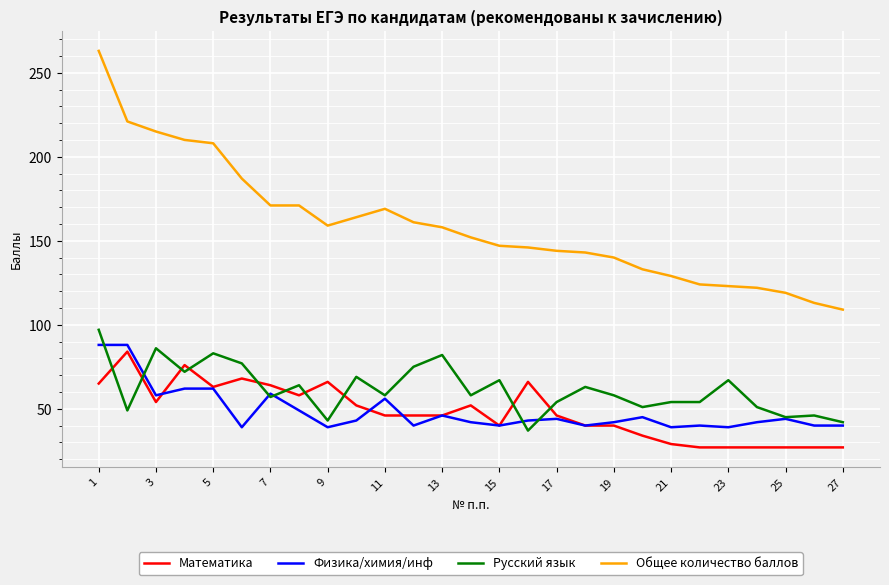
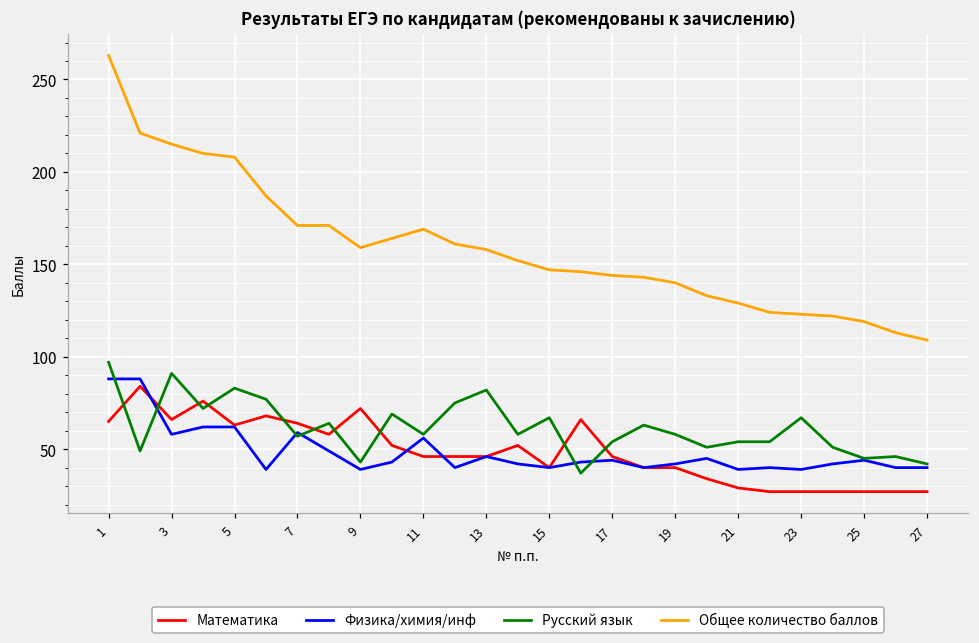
Математика, 3: 54 -> 66
Русский язык, 3: 86 -> 91
Математика, 9: 66 -> 72
